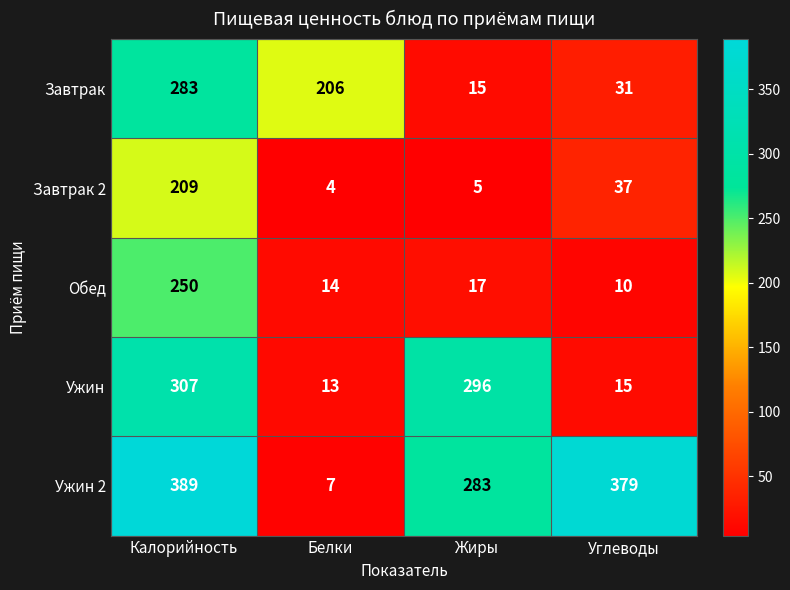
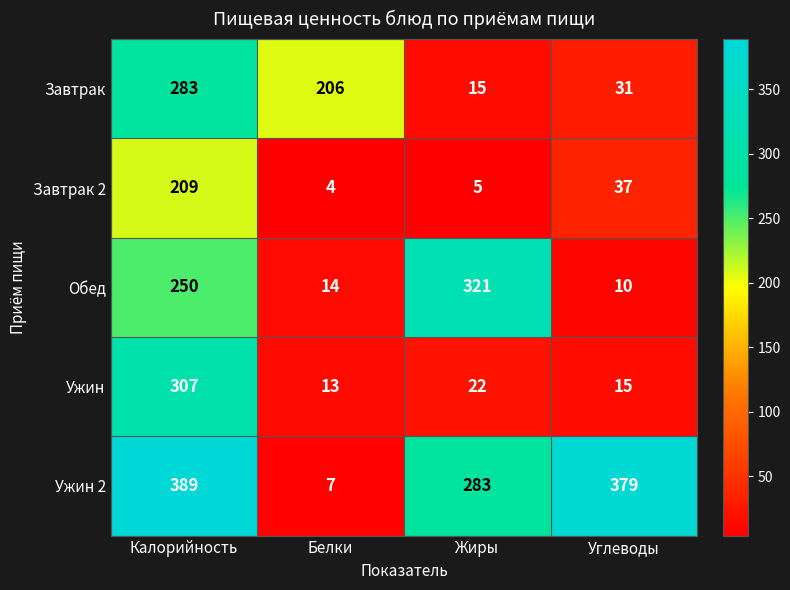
Обед, Жиры: 17 -> 321
Ужин, Жиры: 296 -> 22
